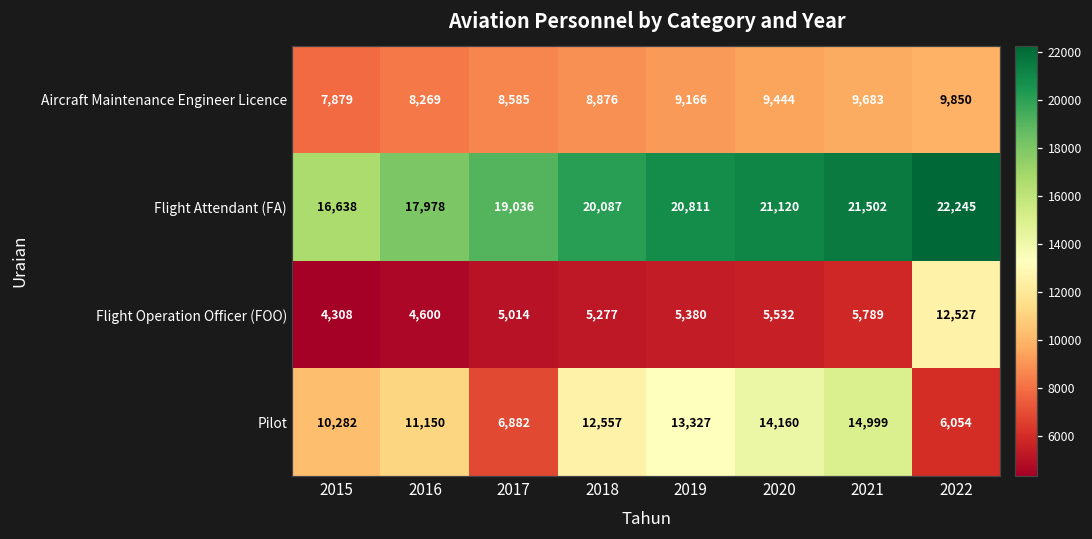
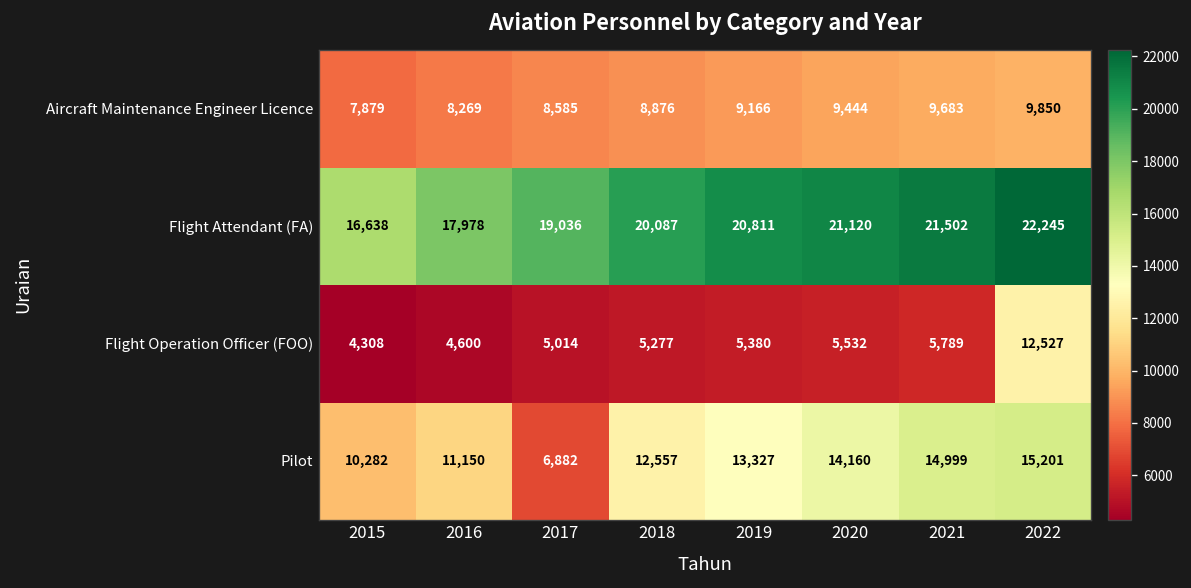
Pilot, 2022: 6,054 -> 15,201
